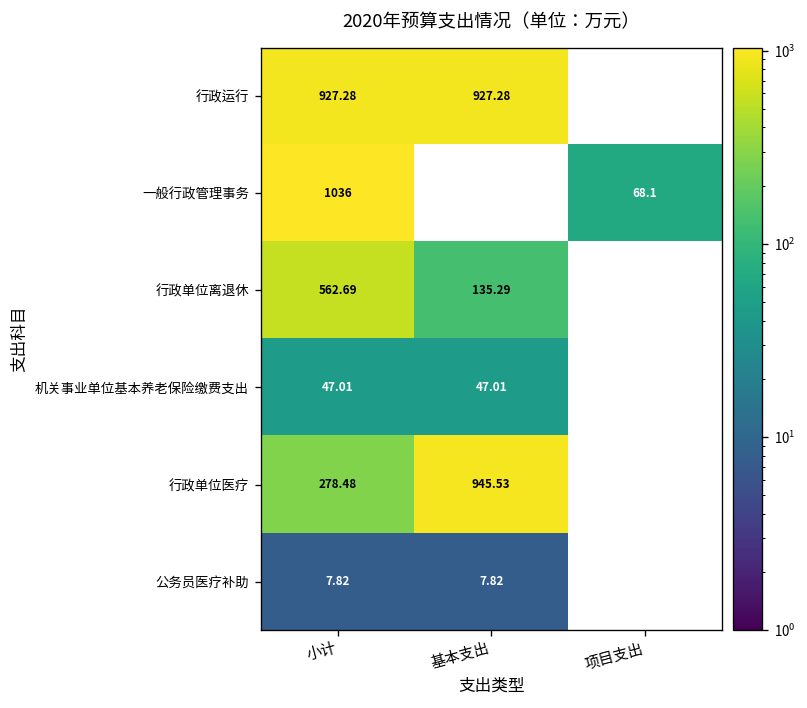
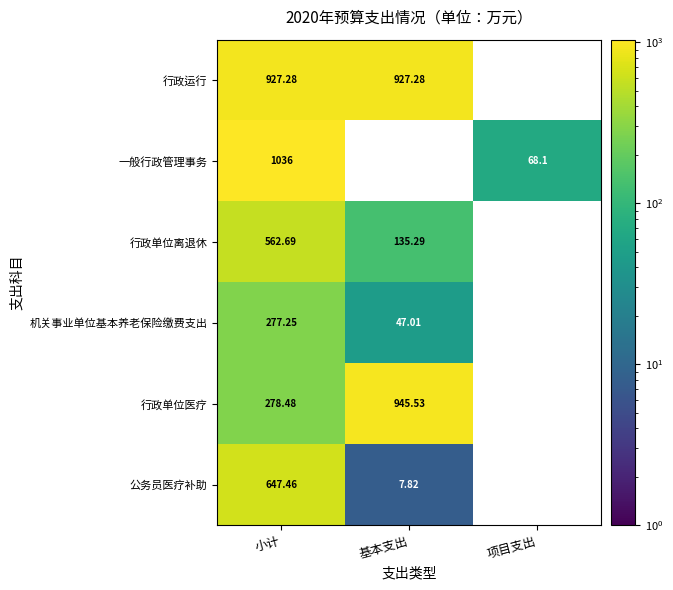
机关事业单位基本养老保险缴费支出, 小计: 47.01 -> 277.25
公务员医疗补助, 小计: 7.82 -> 647.46
